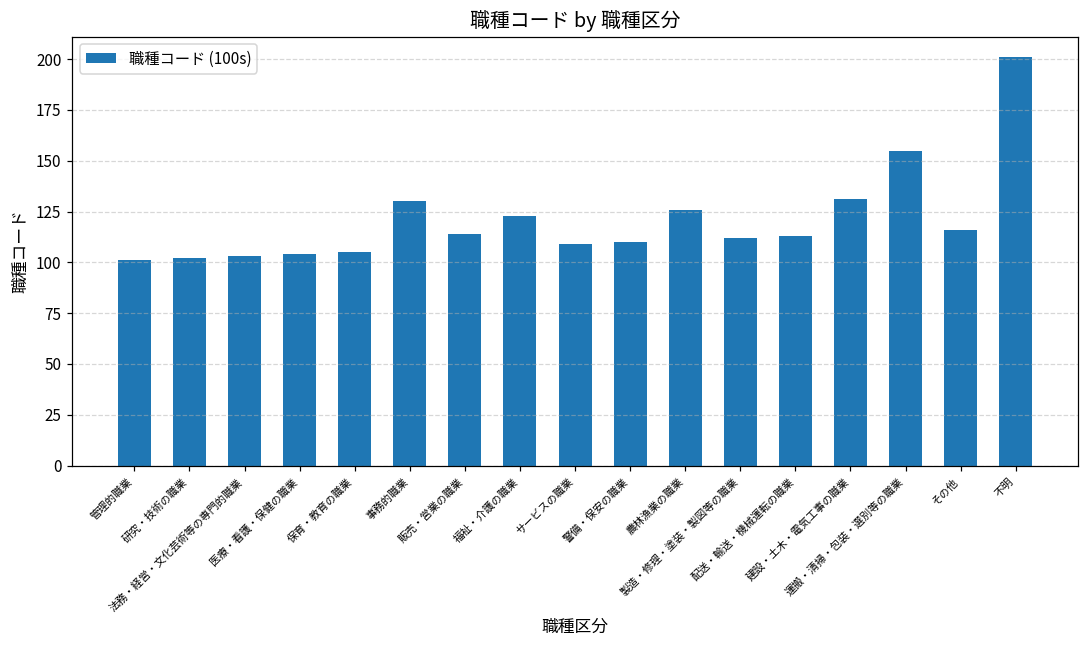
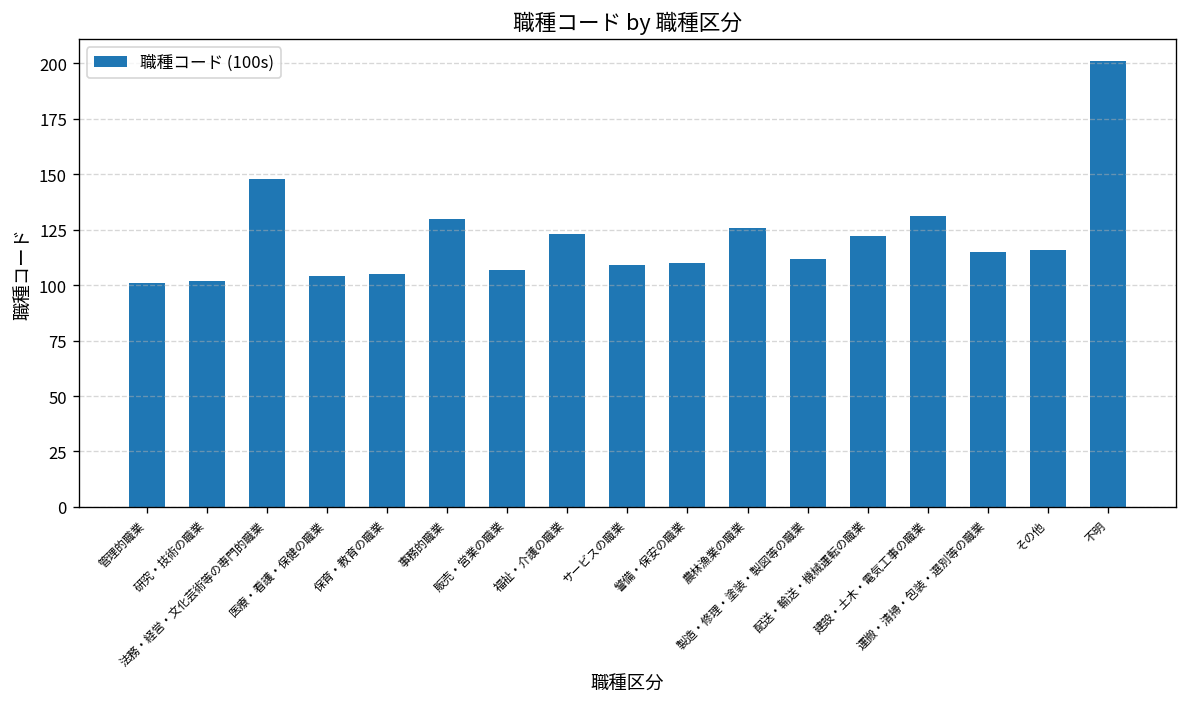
法務・経営・文化芸術等の専門的職業: 103 -> 148
販売・営業の職業: 114 -> 107
配送・輸送・機械運転の職業: 113 -> 122
運搬・清掃・包装・選別等の職業: 155 -> 115
